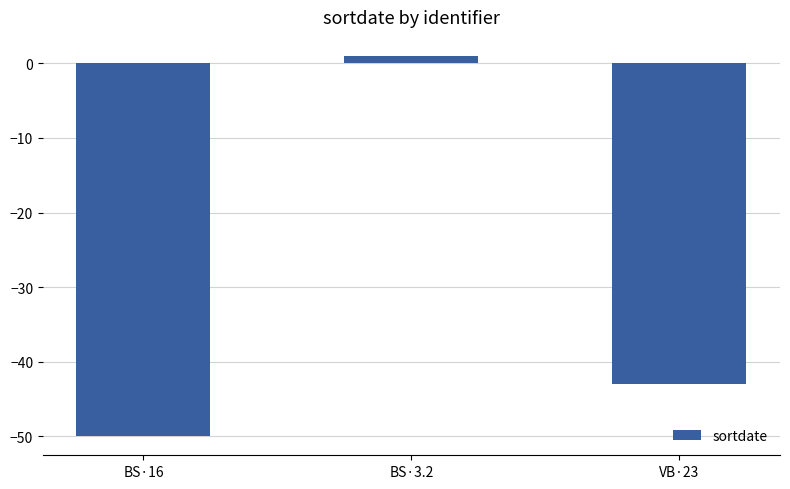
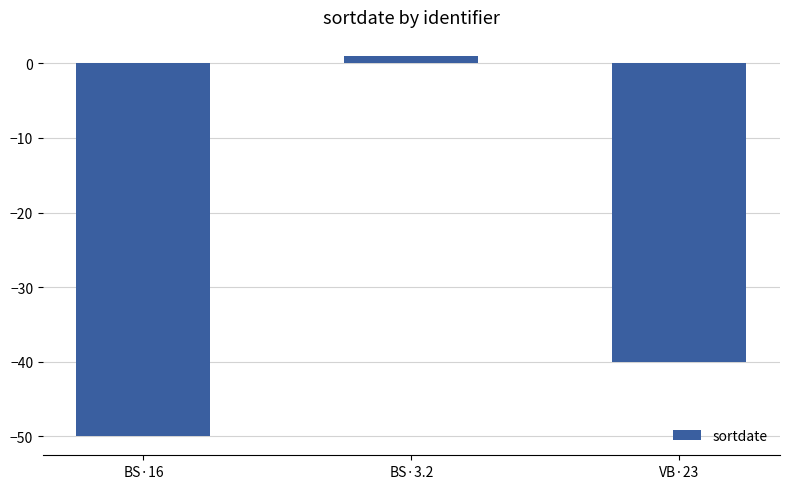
VB·23: -43 -> -40
